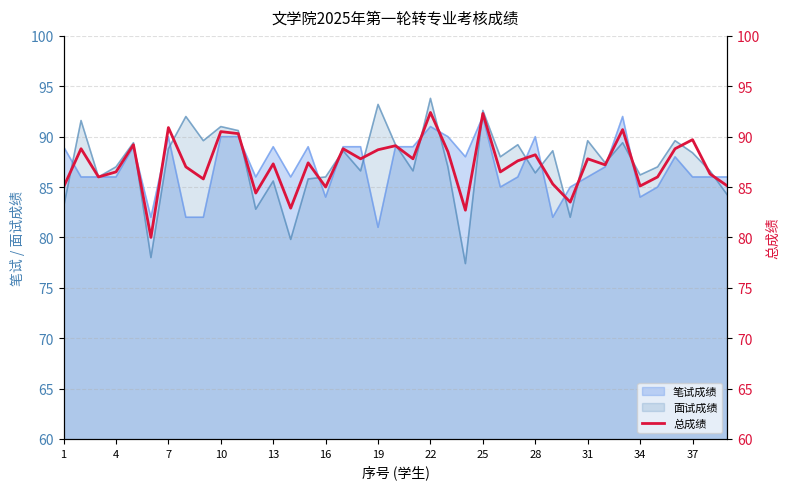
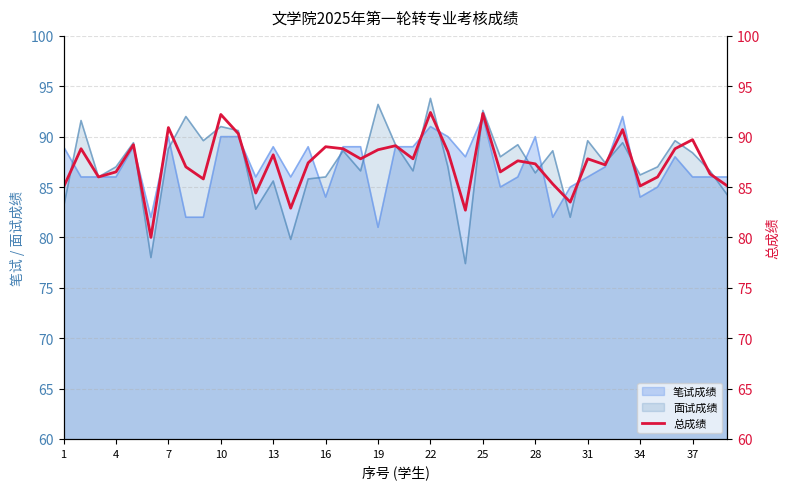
总成绩, 10: 90.5 -> 92.2
总成绩, 13: 87.3 -> 88.2
总成绩, 16: 85 -> 89
总成绩, 28: 88.2 -> 87.3
